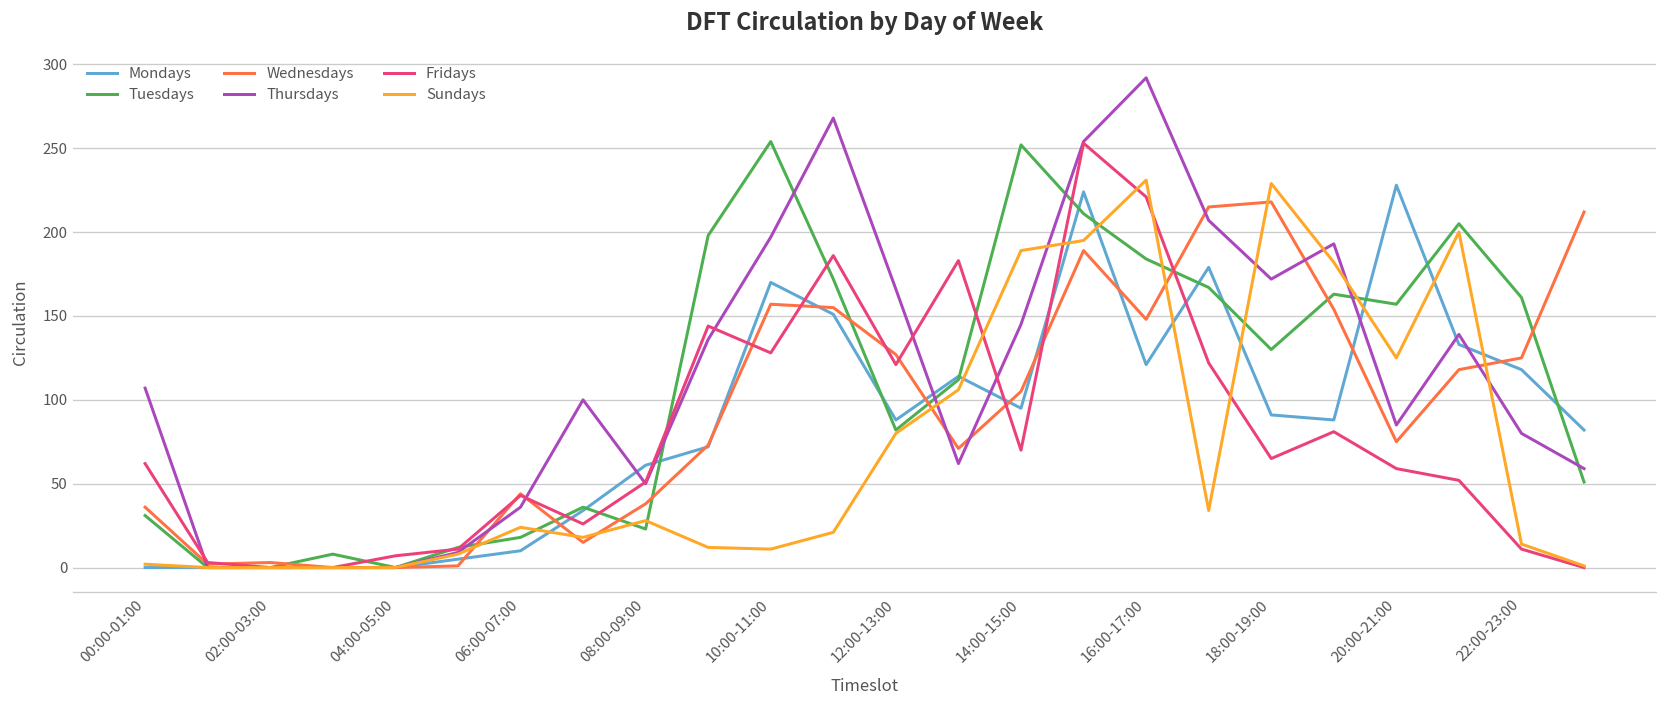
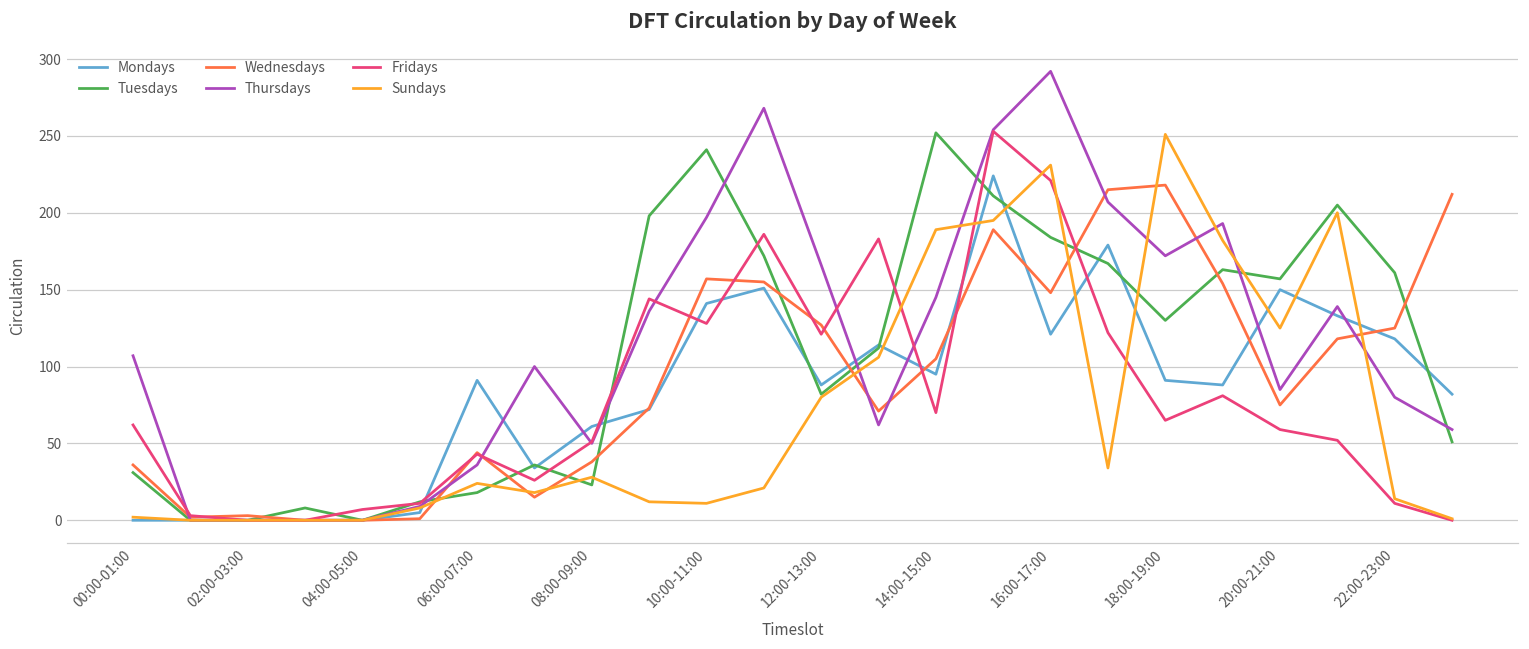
Mondays, 06:00-07:00: 10 -> 91
Mondays, 10:00-11:00: 170 -> 141
Tuesdays, 10:00-11:00: 254 -> 241
Sundays, 18:00-19:00: 229 -> 251
Mondays, 20:00-21:00: 228 -> 150
